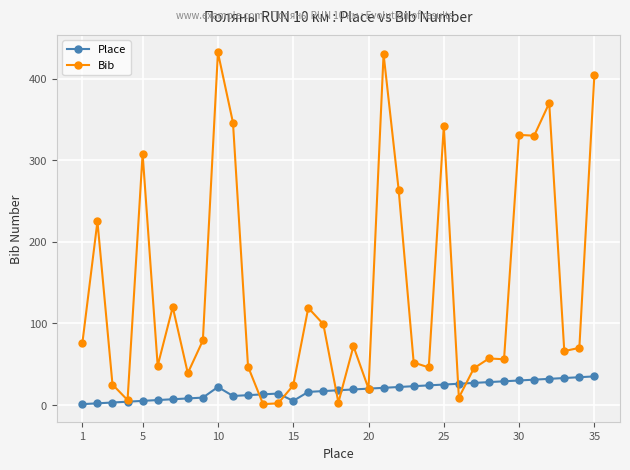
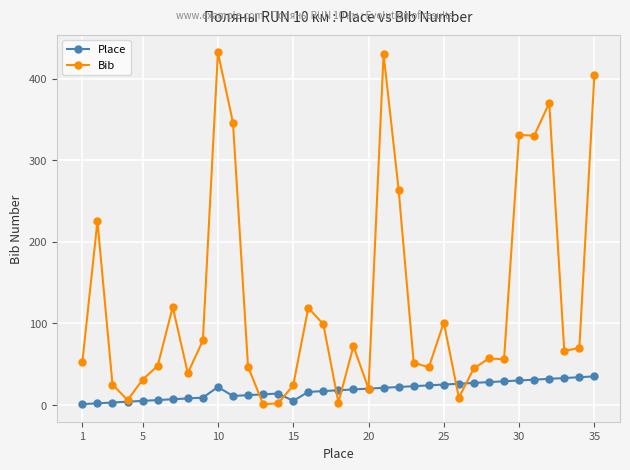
Bib, 1: 80 -> 50
Bib, 5: 310 -> 30
Bib, 25: 340 -> 100
